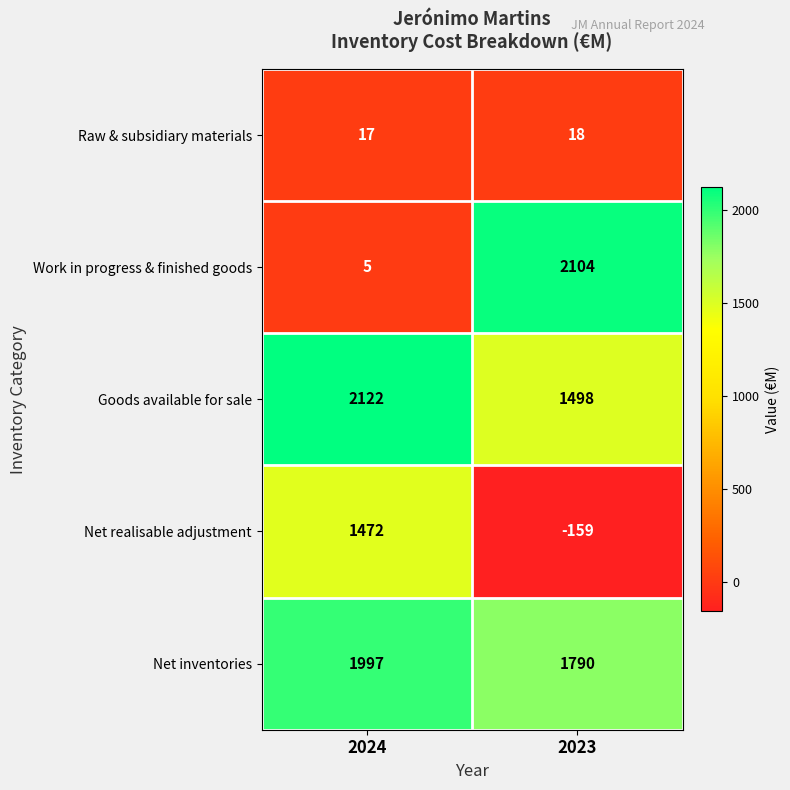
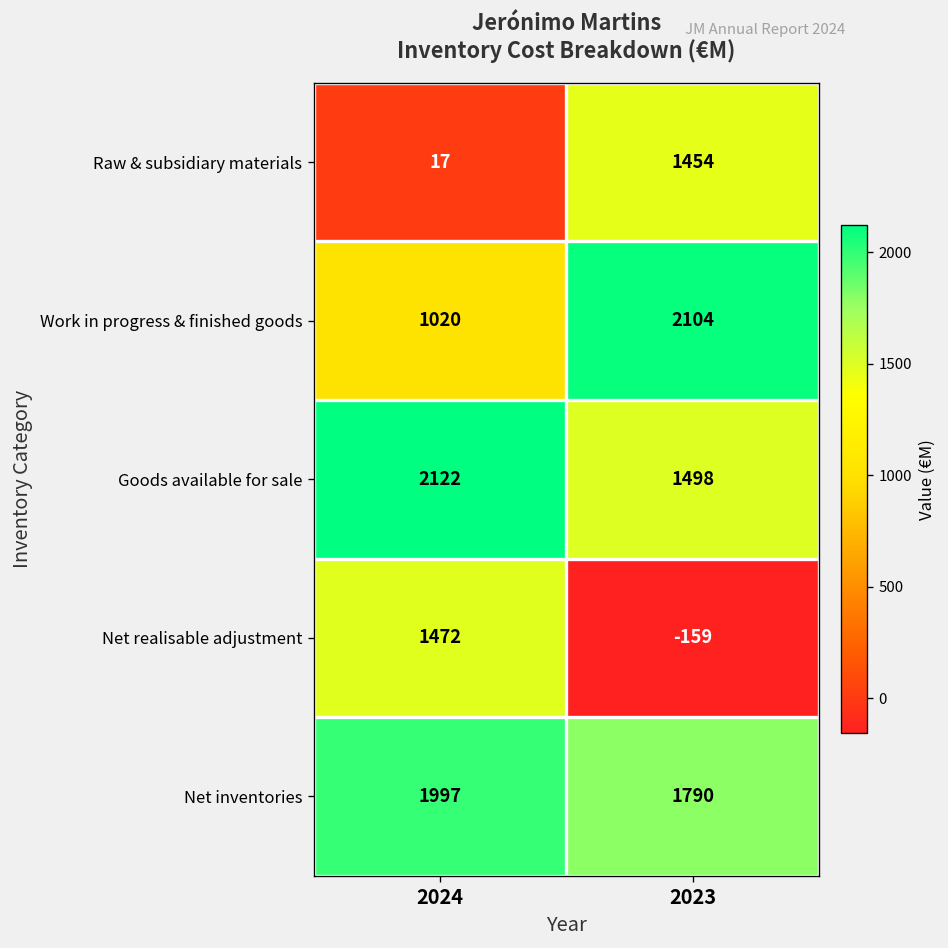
Raw & subsidiary materials, 2023: 18 -> 1454
Work in progress & finished goods, 2024: 5 -> 1020
